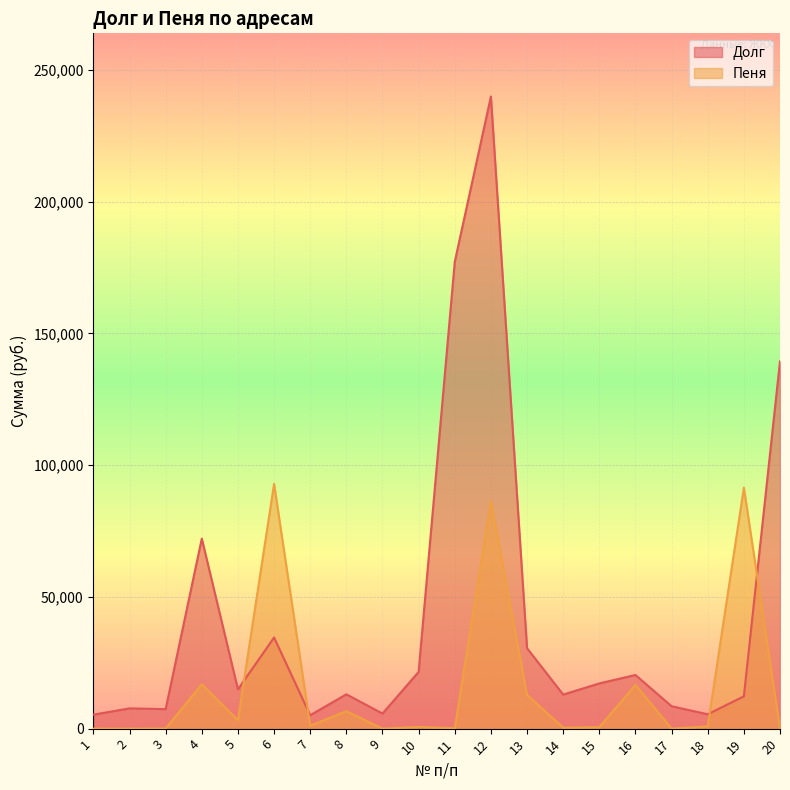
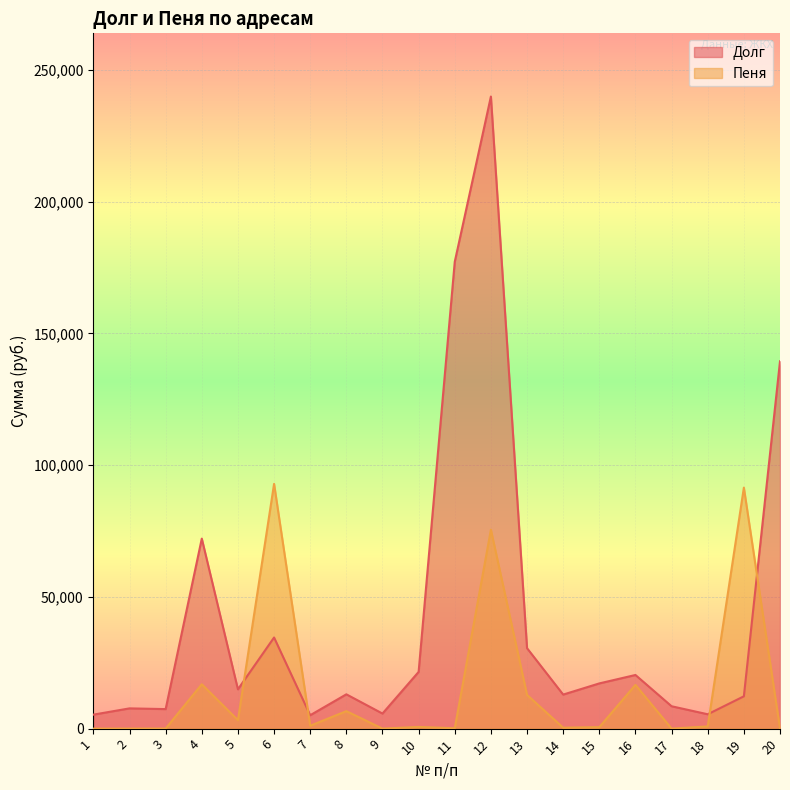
Пеня, 12: 86,000 -> 76,000
